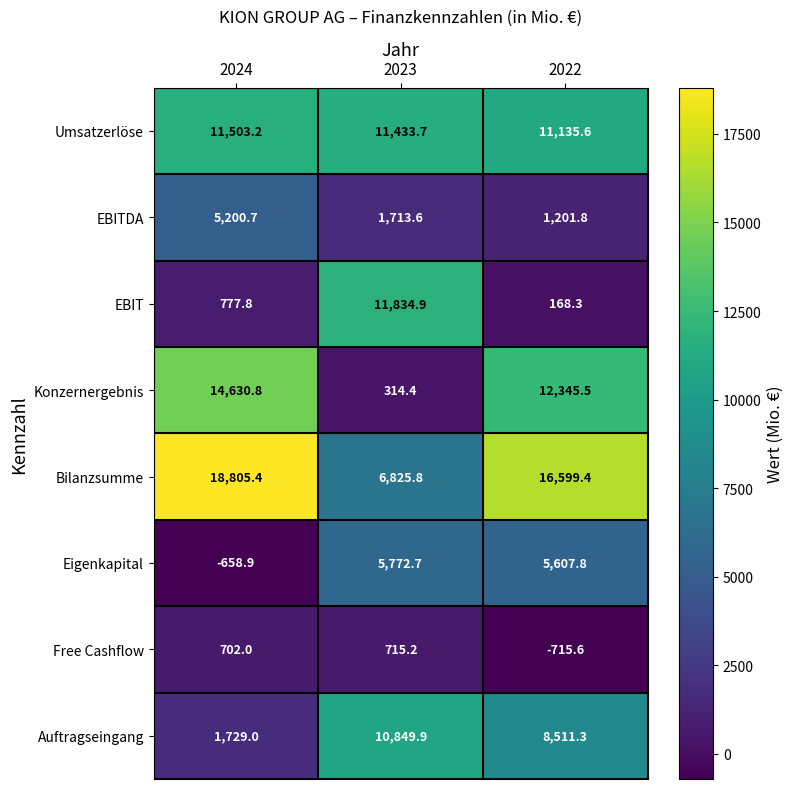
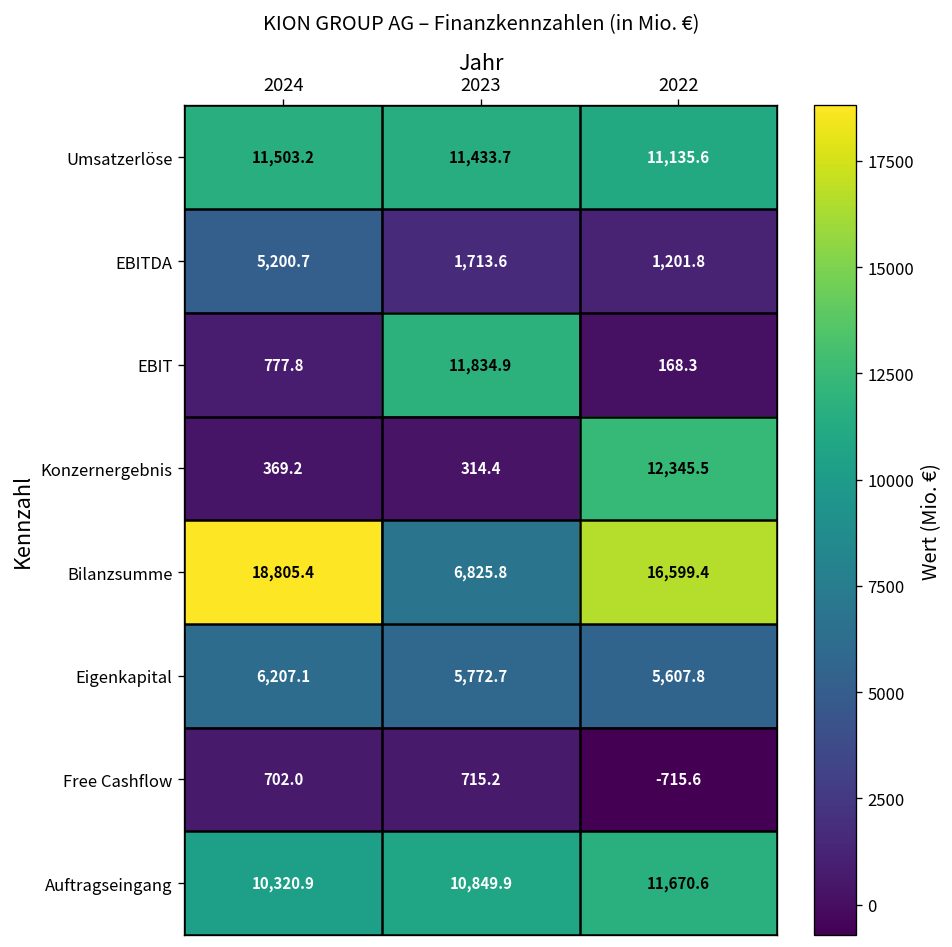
Konzernergebnis, 2024: 14,630.8 -> 369.2
Eigenkapital, 2024: -658.9 -> 6,207.1
Auftragseingang, 2024: 1,729.0 -> 10,320.9
Auftragseingang, 2022: 8,511.3 -> 11,670.6
